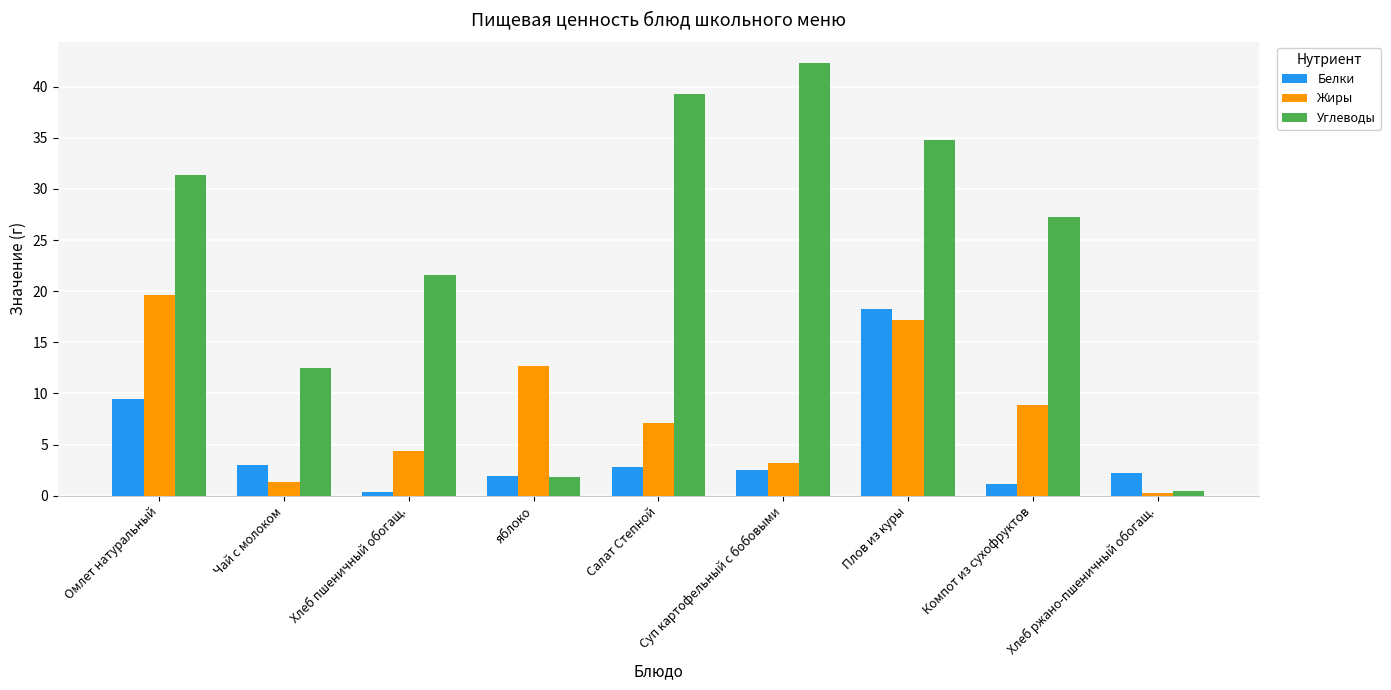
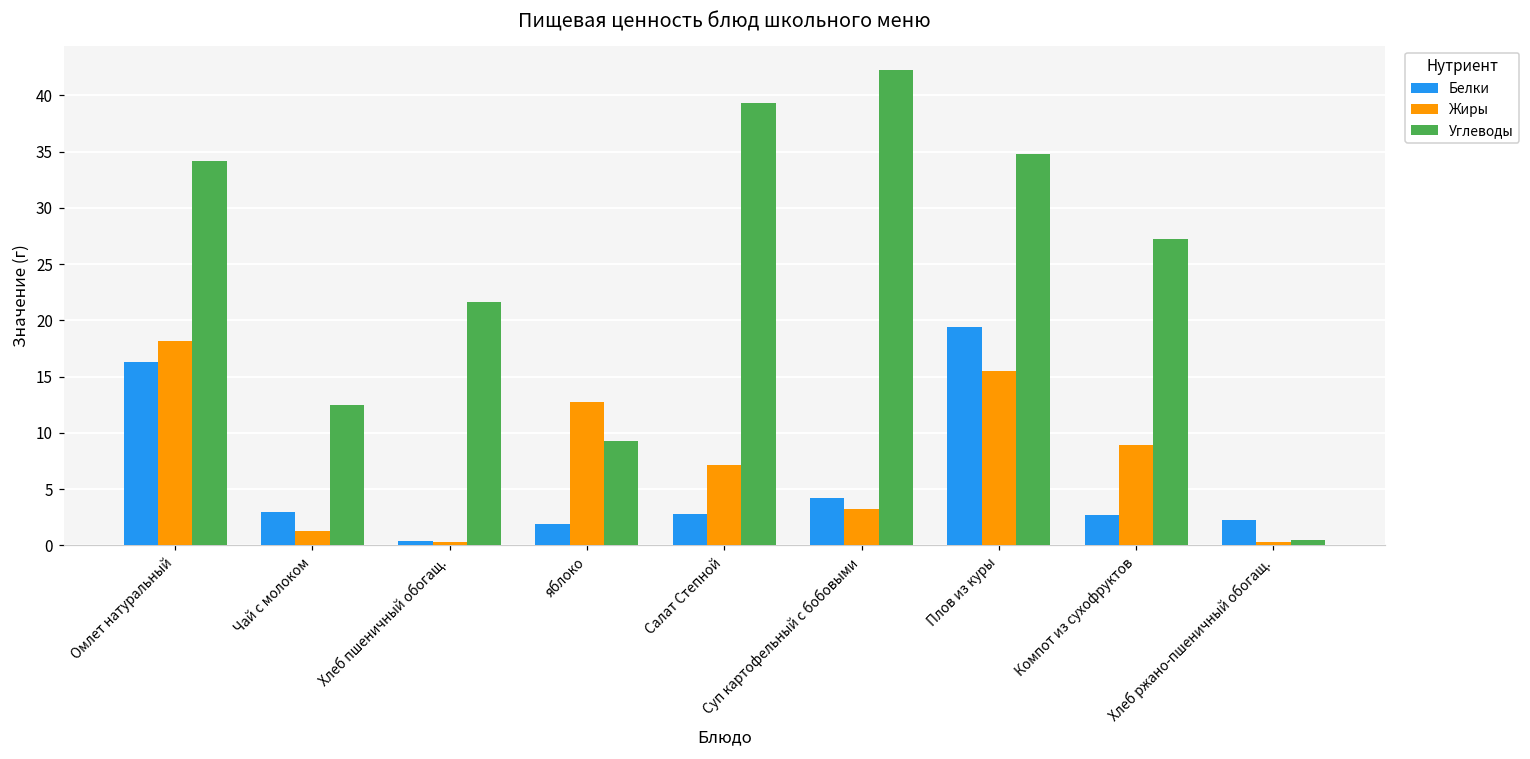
Белки, Омлет натуральный: 9.5 -> 16.3
Жиры, Омлет натуральный: 19.6 -> 18.2
Углеводы, Омлет натуральный: 31.4 -> 34.2
Жиры, Хлеб пшеничный обогащ.: 4.4 -> 0.3
Углеводы, яблоко: 1.8 -> 9.3
Белки, Суп картофельный с бобовыми: 2.5 -> 4.2
Белки, Плов из куры: 18.3 -> 19.4
Жиры, Плов из куры: 17.2 -> 15.5
Белки, Компот из сухофруктов: 1.2 -> 2.7
